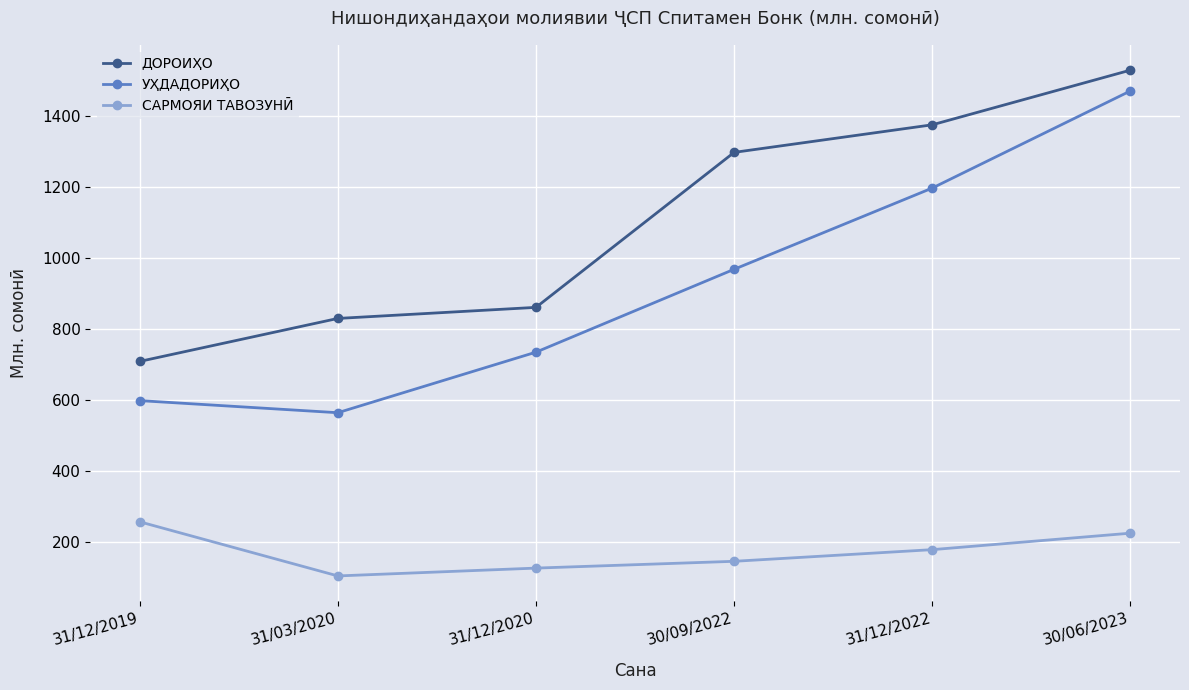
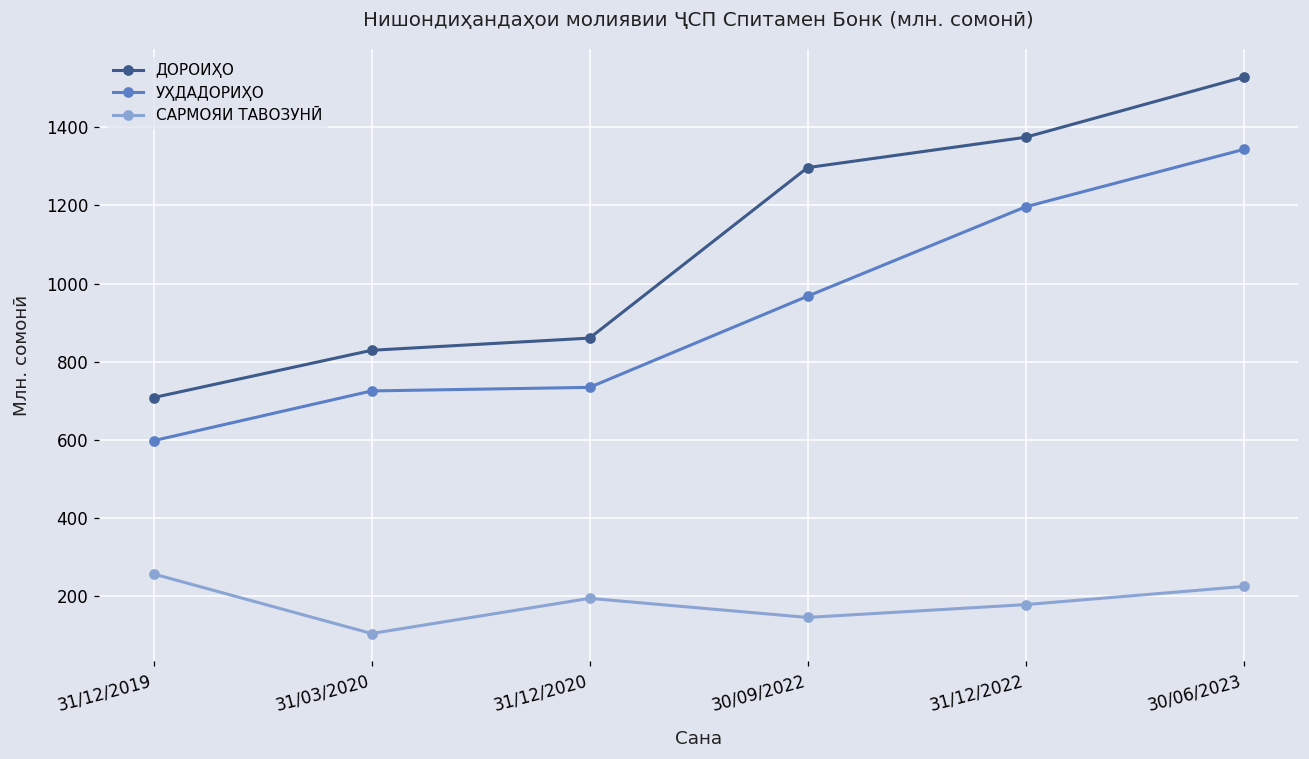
УҲДАДОРИҲО, 31/03/2020: 560 -> 730
САРМОЯИ ТАВОЗУНӢ, 31/12/2020: 130 -> 190
УҲДАДОРИҲО, 30/06/2023: 1470 -> 1340
